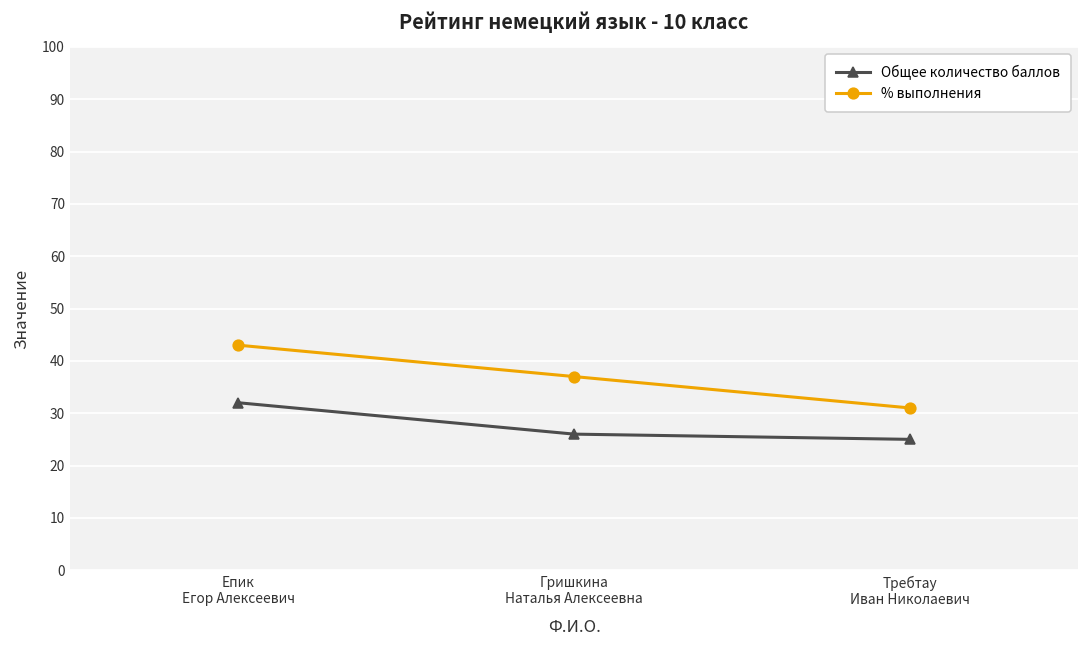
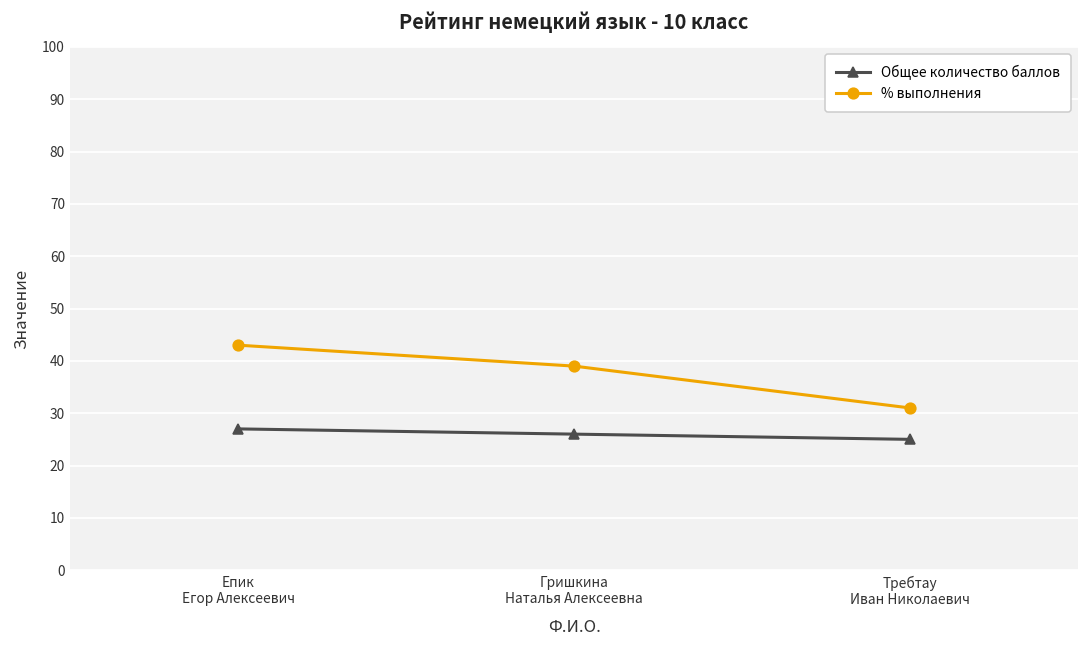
Общее количество баллов, Епик Егор Алексеевич: 32 -> 27
% выполнения, Гришкина Наталья Алексеевна: 37 -> 39
